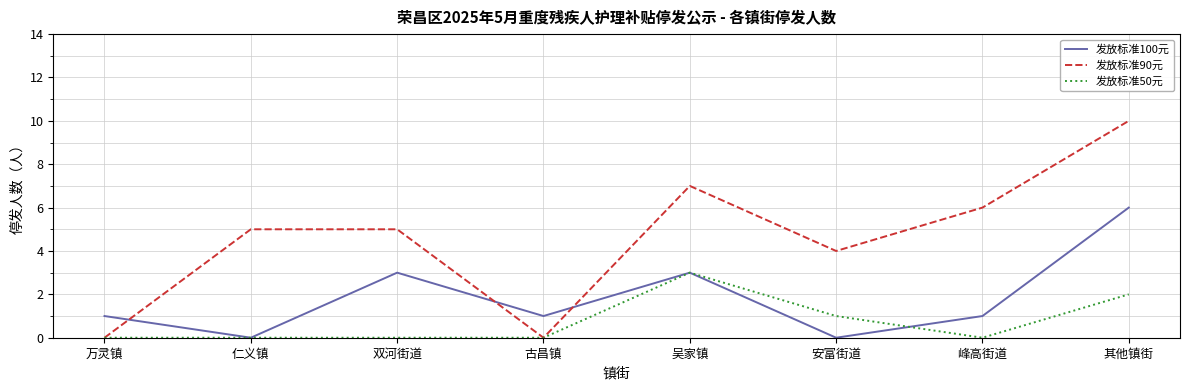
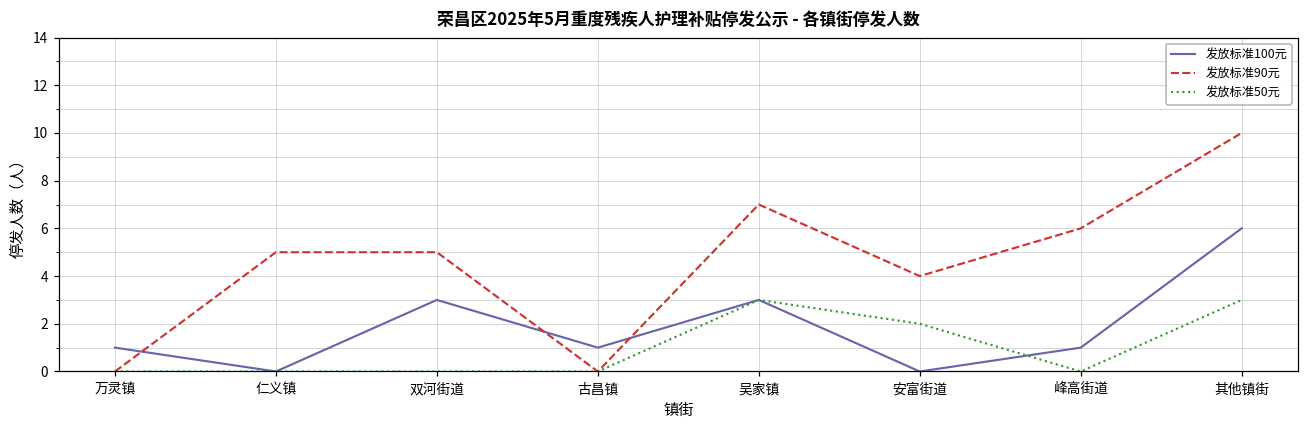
发放标准50元, 安富街道: 1 -> 2
发放标准50元, 其他镇街: 2 -> 3
